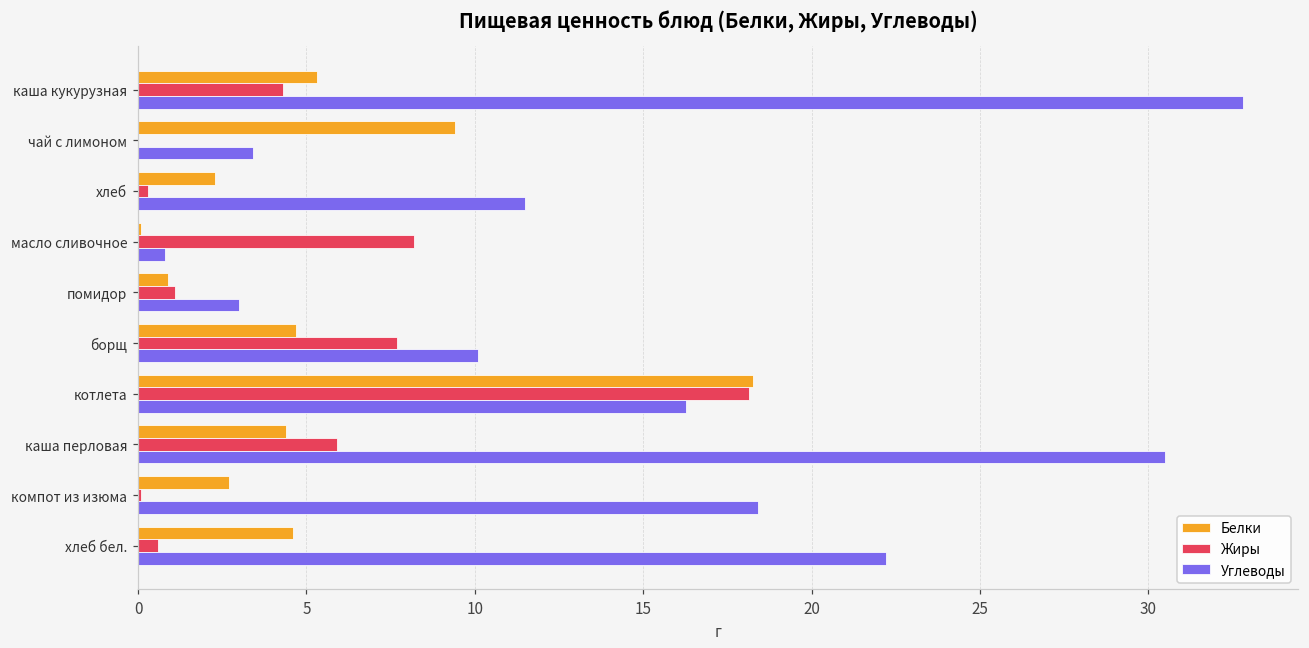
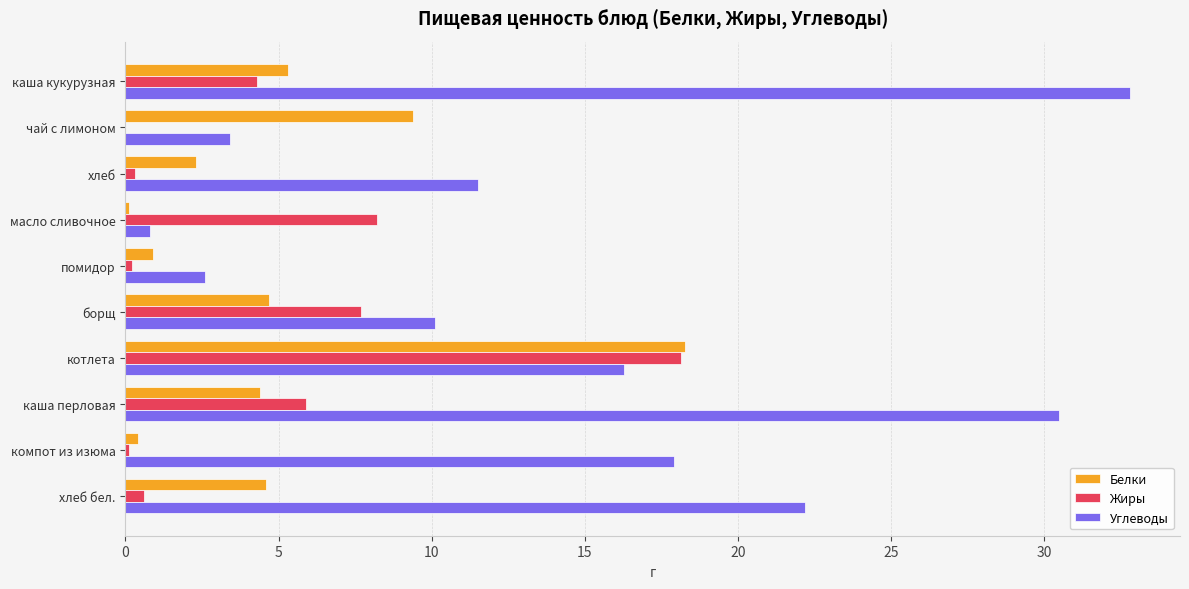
Жиры, помидор: 1.1 -> 0.2
Углеводы, помидор: 3.0 -> 2.6
Белки, компот из изюма: 2.7 -> 0.4
Углеводы, компот из изюма: 18.4 -> 17.9
